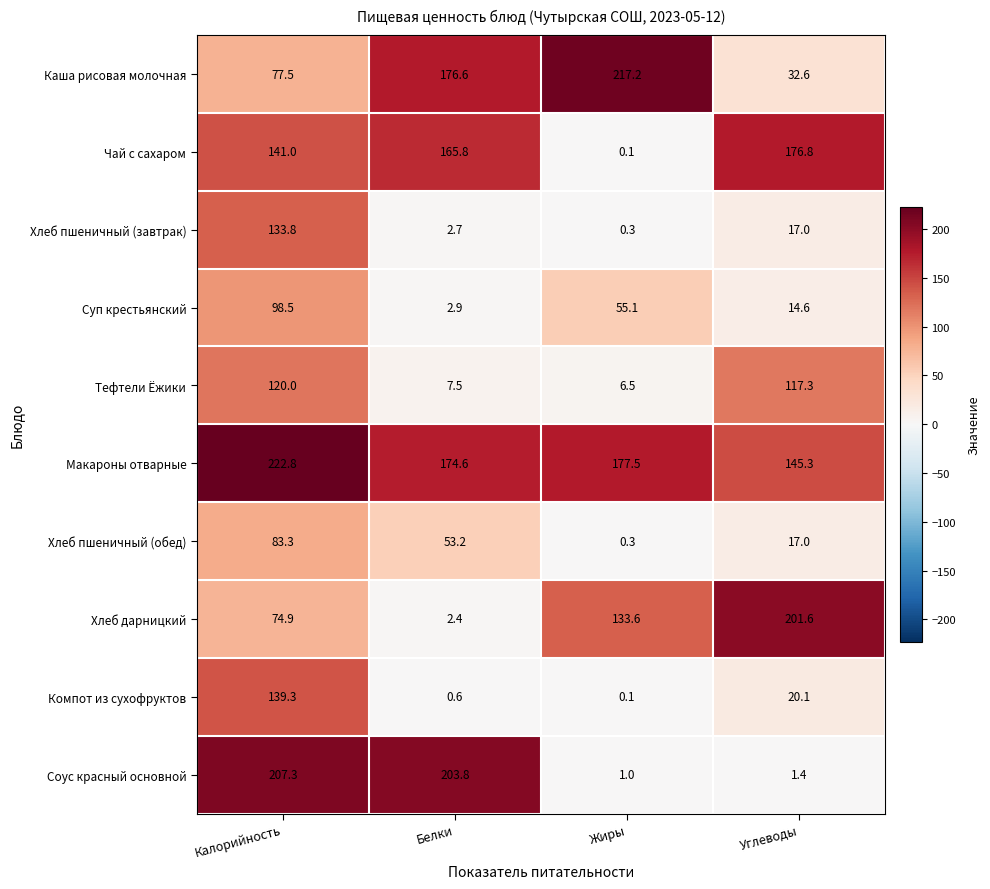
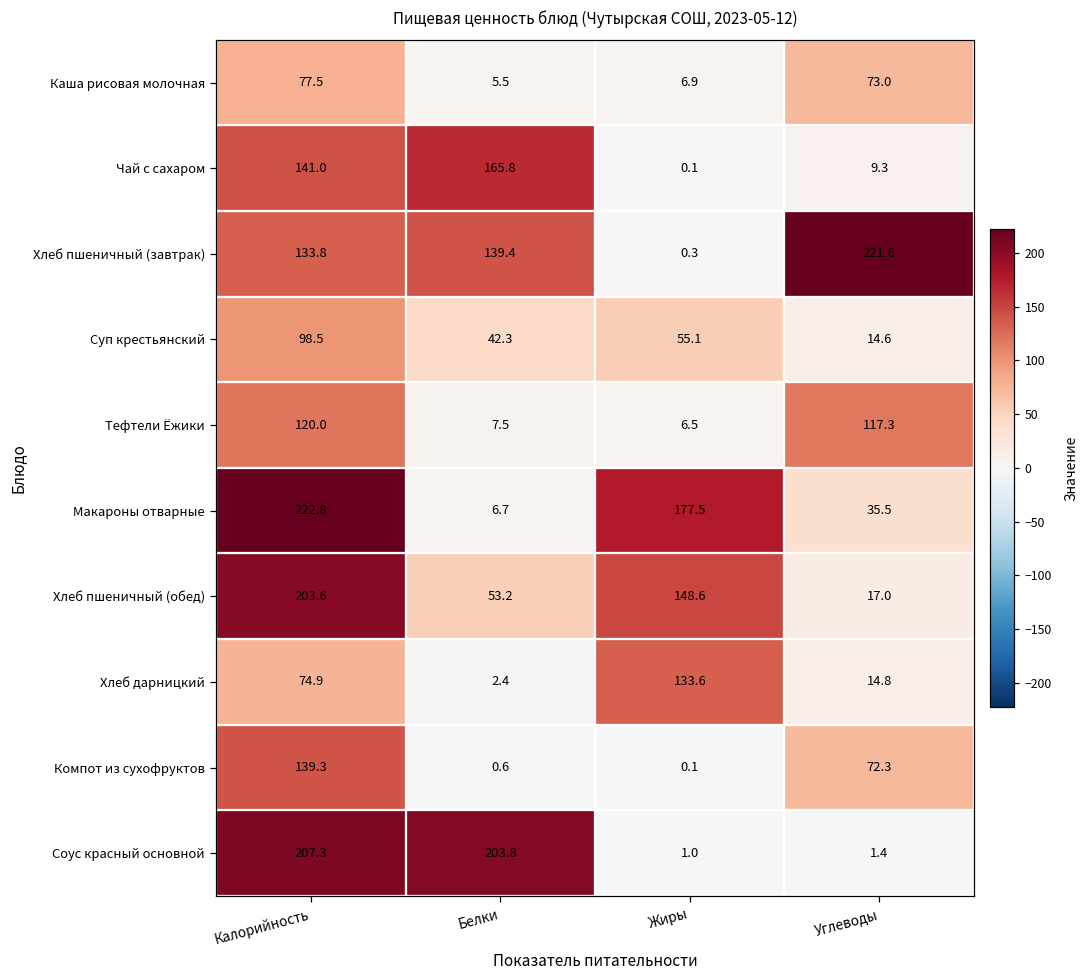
Каша рисовая молочная, Белки: 176.6 -> 5.5
Каша рисовая молочная, Жиры: 217.2 -> 6.9
Каша рисовая молочная, Углеводы: 32.6 -> 73.0
Чай с сахаром, Углеводы: 176.8 -> 9.3
Хлеб пшеничный (завтрак), Белки: 2.7 -> 139.4
Хлеб пшеничный (завтрак), Углеводы: 17.0 -> 221.6
Суп крестьянский, Белки: 2.9 -> 42.3
Макароны отварные, Белки: 174.6 -> 6.7
Макароны отварные, Углеводы: 145.3 -> 35.5
Хлеб пшеничный (обед), Калорийность: 83.3 -> 203.6
Хлеб пшеничный (обед), Жиры: 0.3 -> 148.6
Хлеб дарницкий, Углеводы: 201.6 -> 14.8
Компот из сухофруктов, Углеводы: 20.1 -> 72.3
